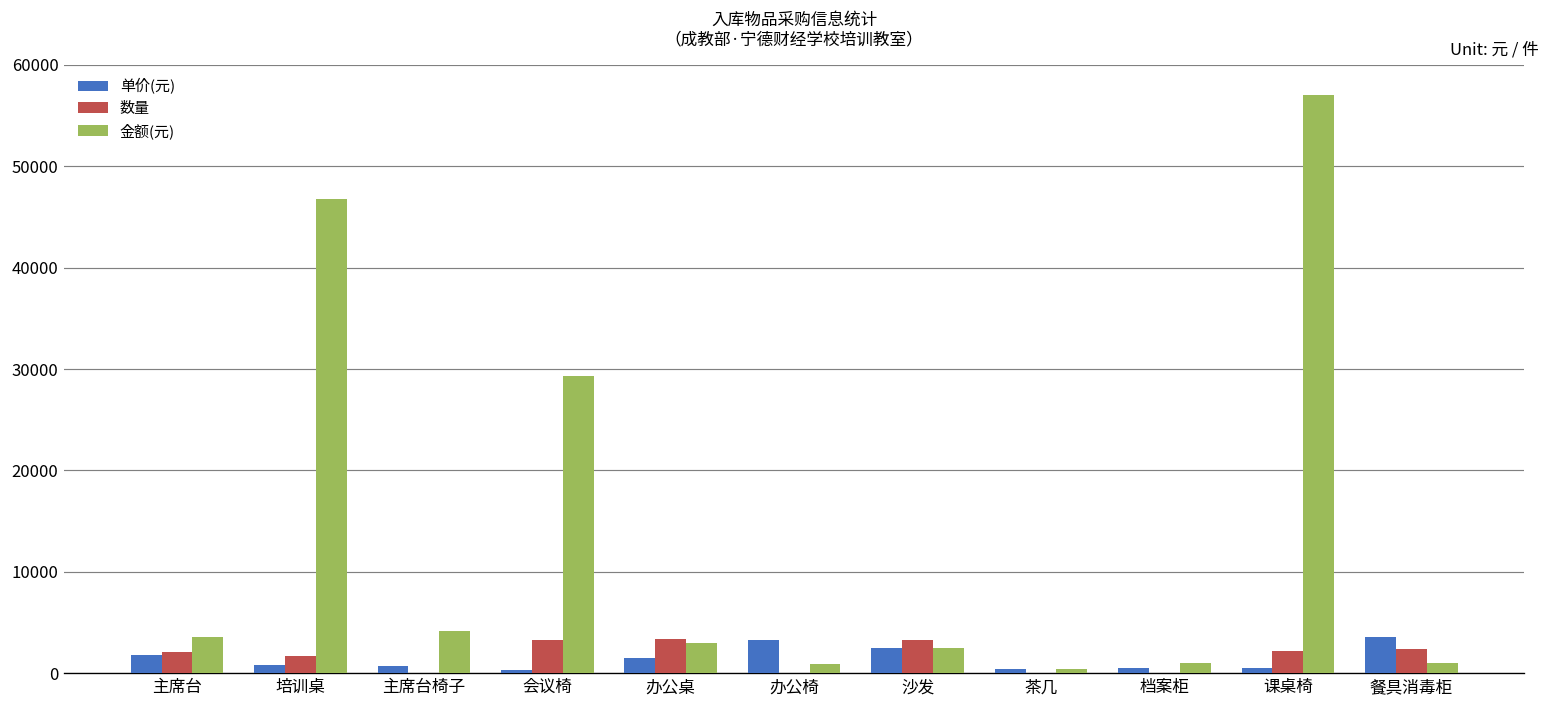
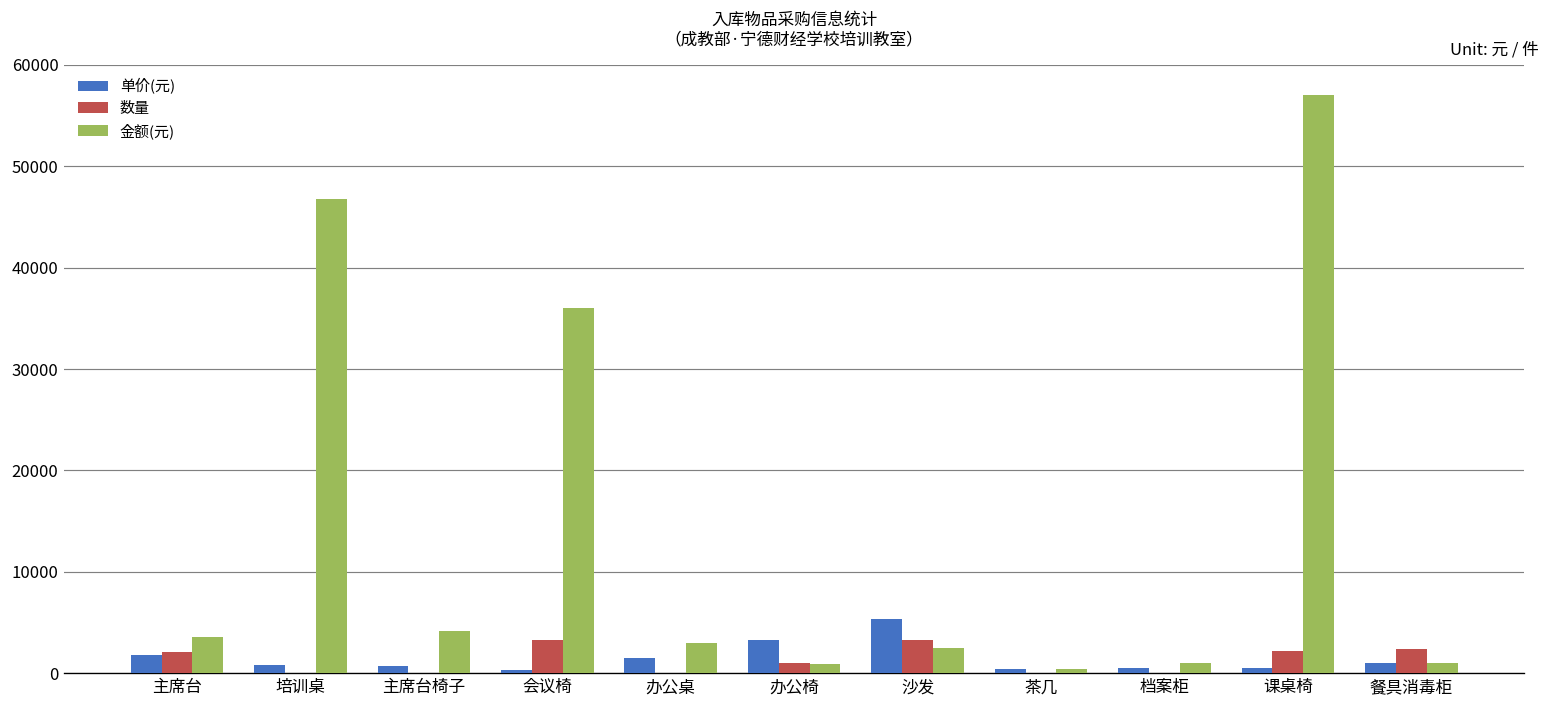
数量, 培训桌: 2000 -> 0
金额(元), 会议椅: 29000 -> 36000
数量, 办公桌: 3000 -> 0
数量, 办公椅: 0 -> 1000
单价(元), 沙发: 3000 -> 5000
单价(元), 餐具消毒柜: 4000 -> 1000
